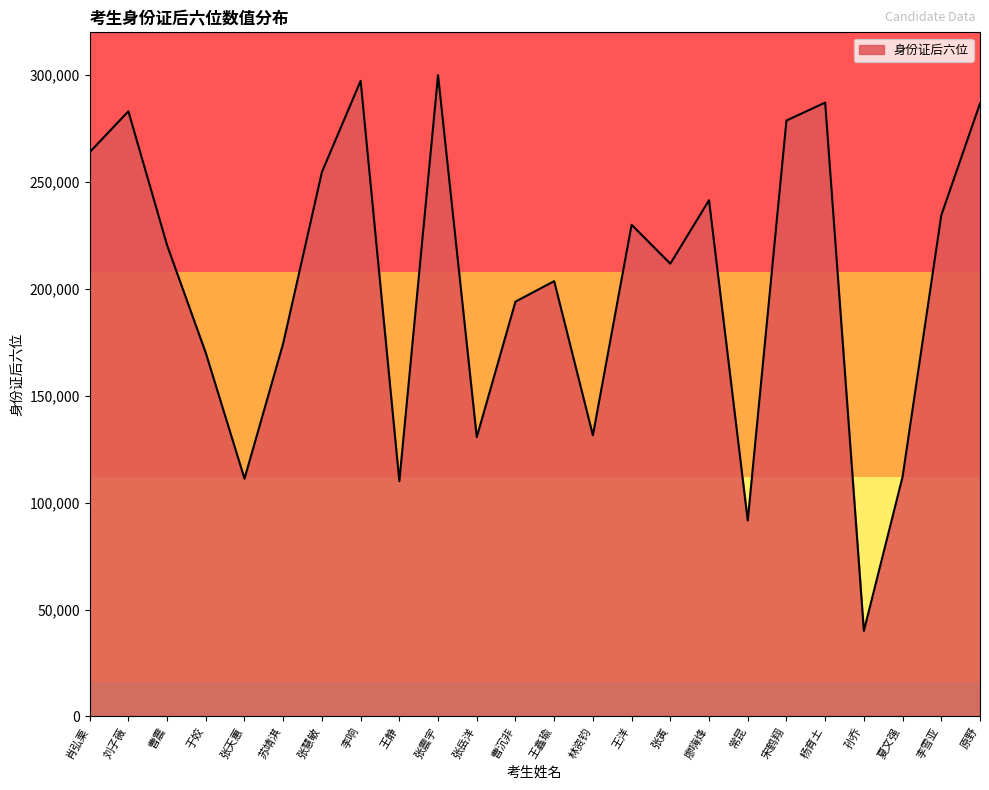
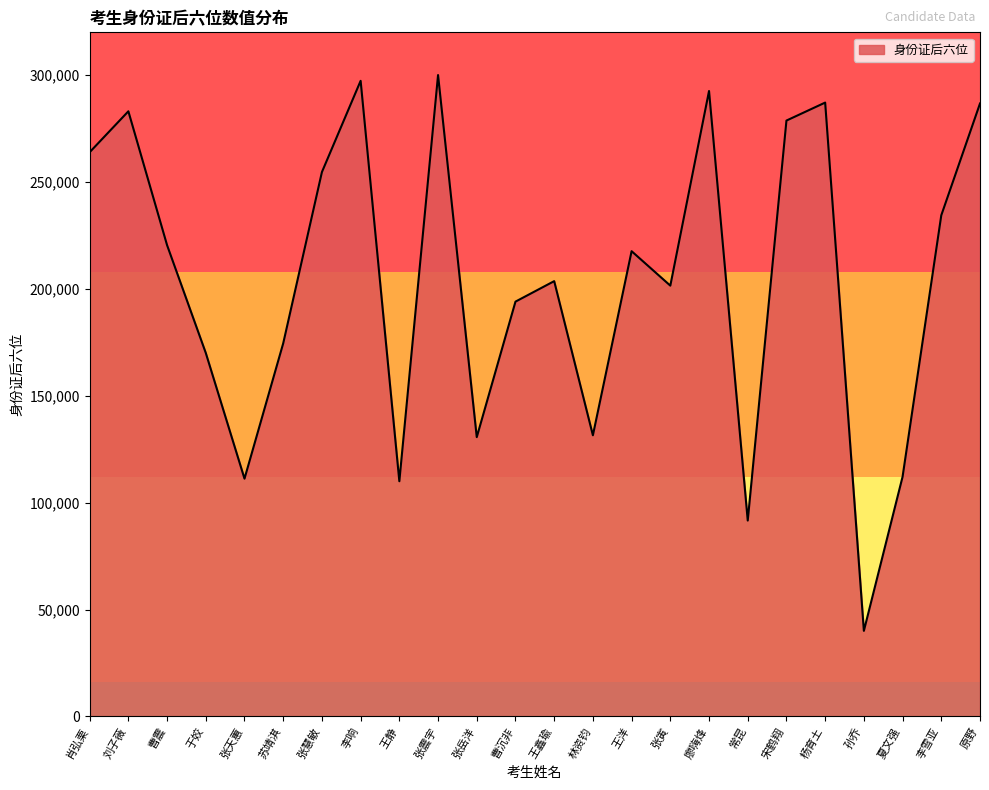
王洋: 230,000 -> 218,000
张寅: 212,000 -> 202,000
廖嗨烽: 241,000 -> 293,000
